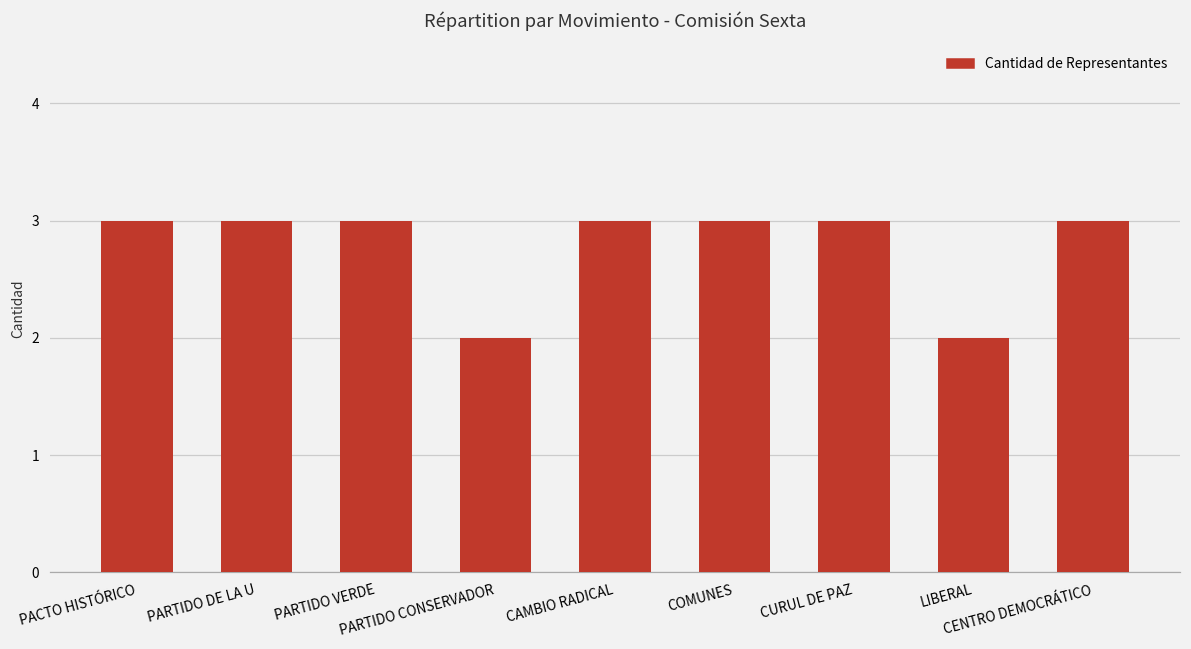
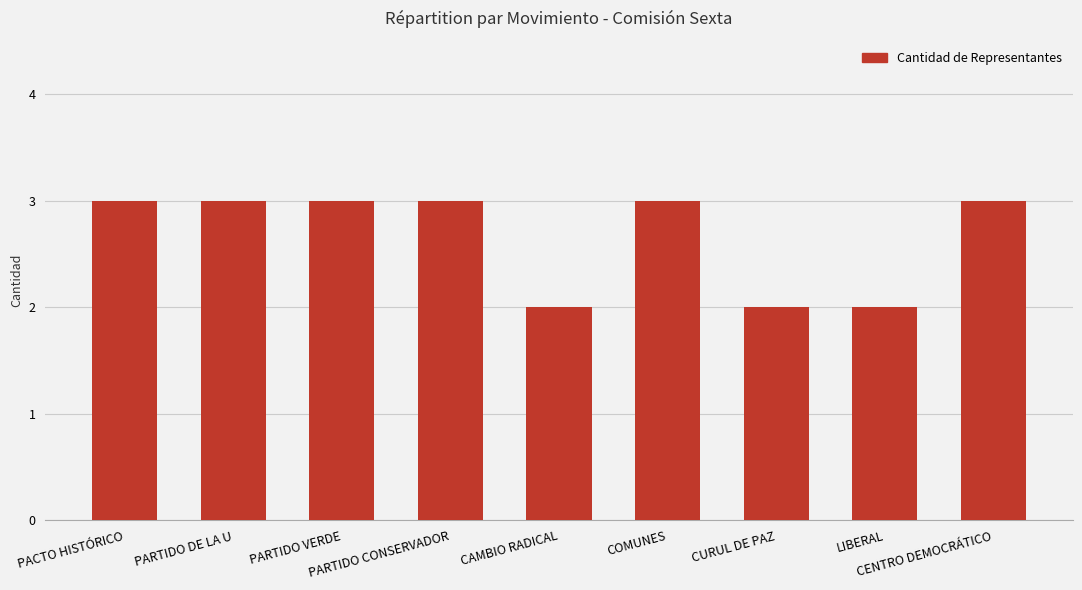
PARTIDO CONSERVADOR: 2 -> 3
CAMBIO RADICAL: 3 -> 2
CURUL DE PAZ: 3 -> 2
